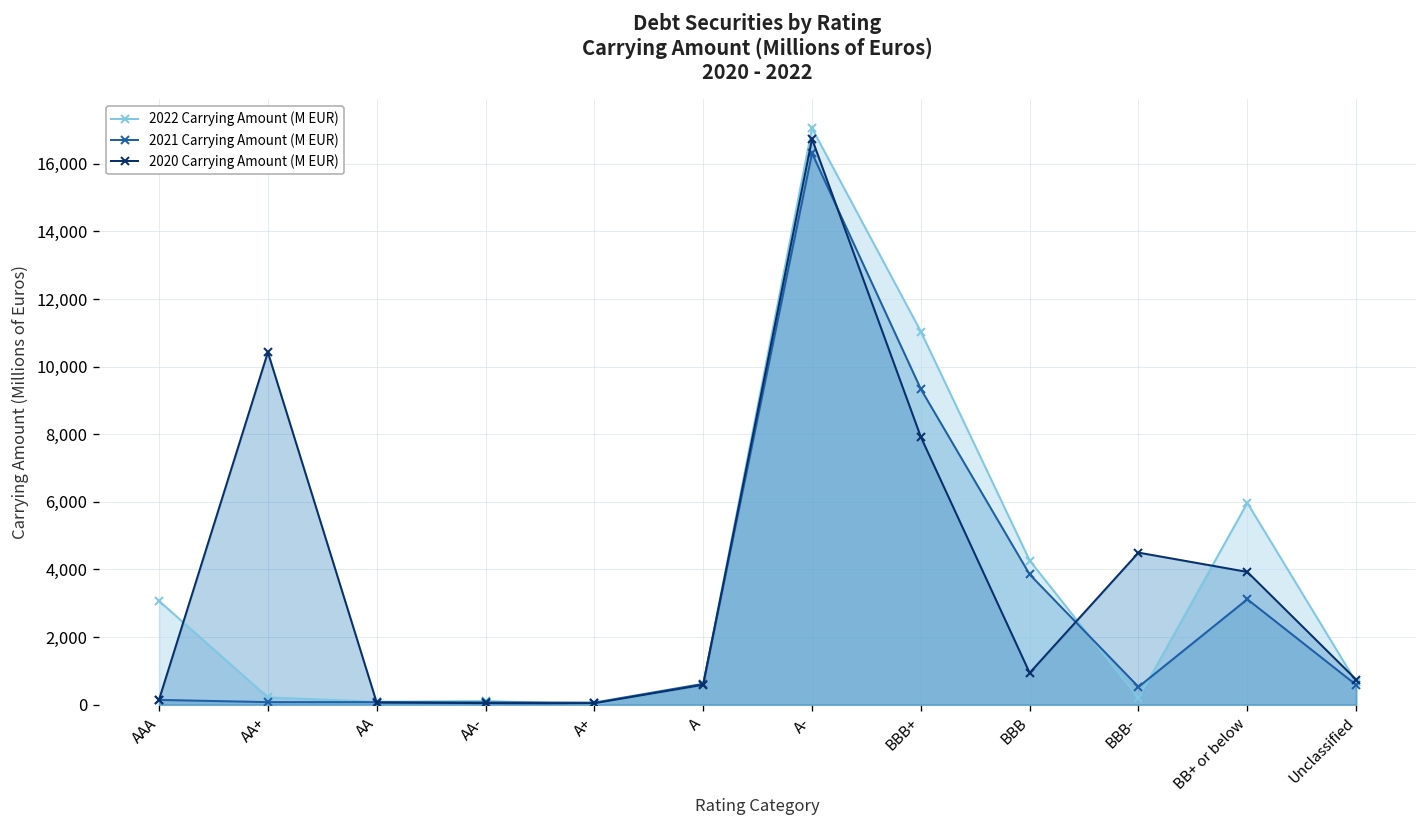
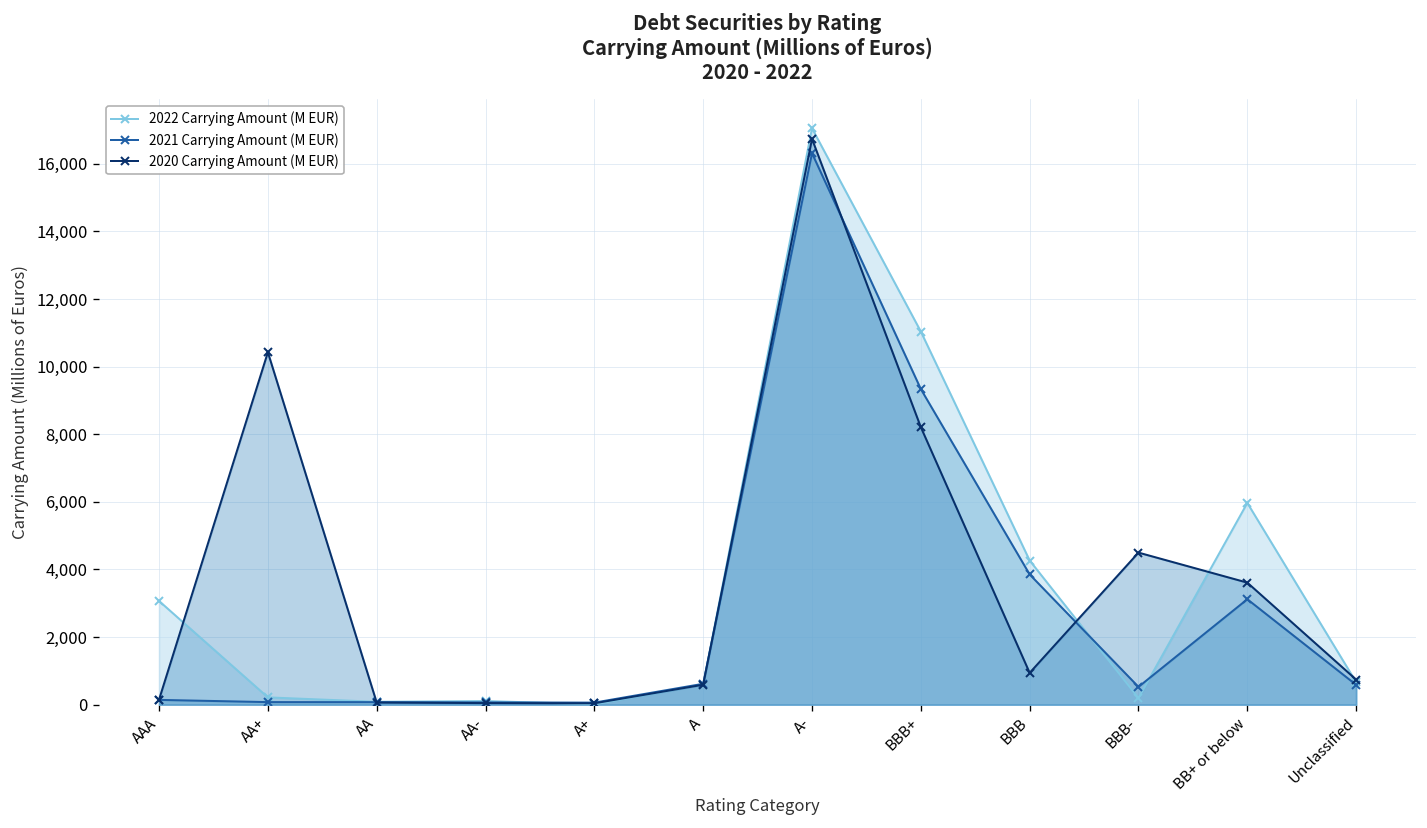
2020 Carrying Amount (M EUR), BBB+: 7,900 -> 8,200
2020 Carrying Amount (M EUR), BB+ or below: 3,900 -> 3,600
